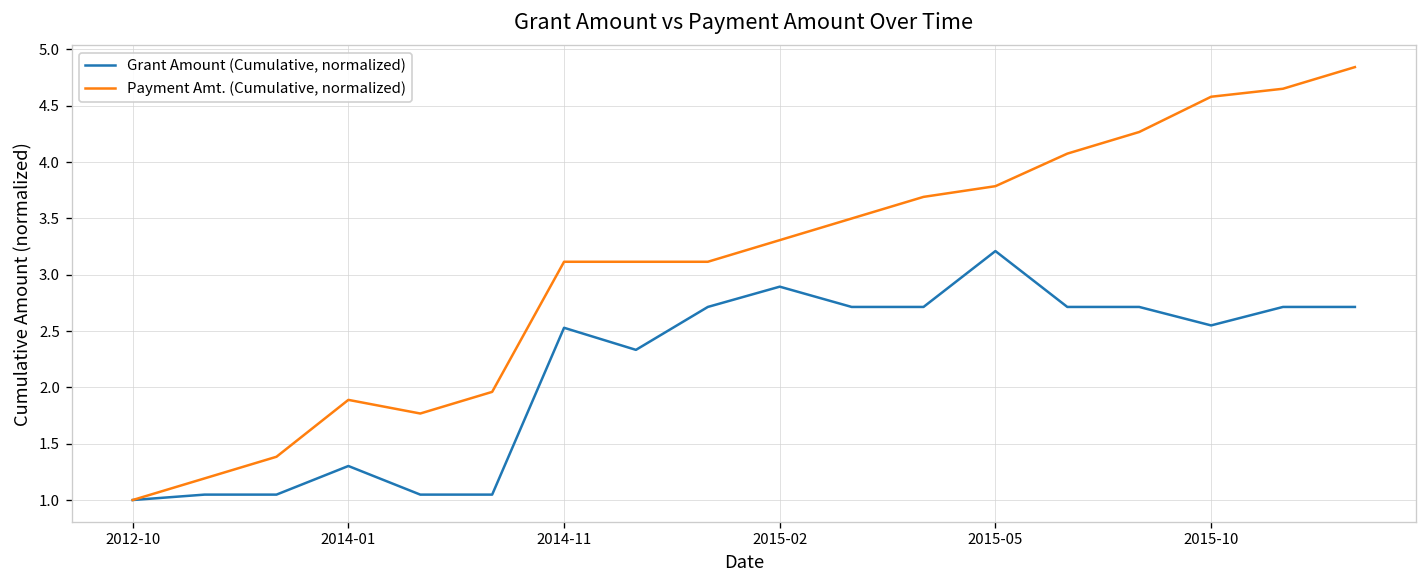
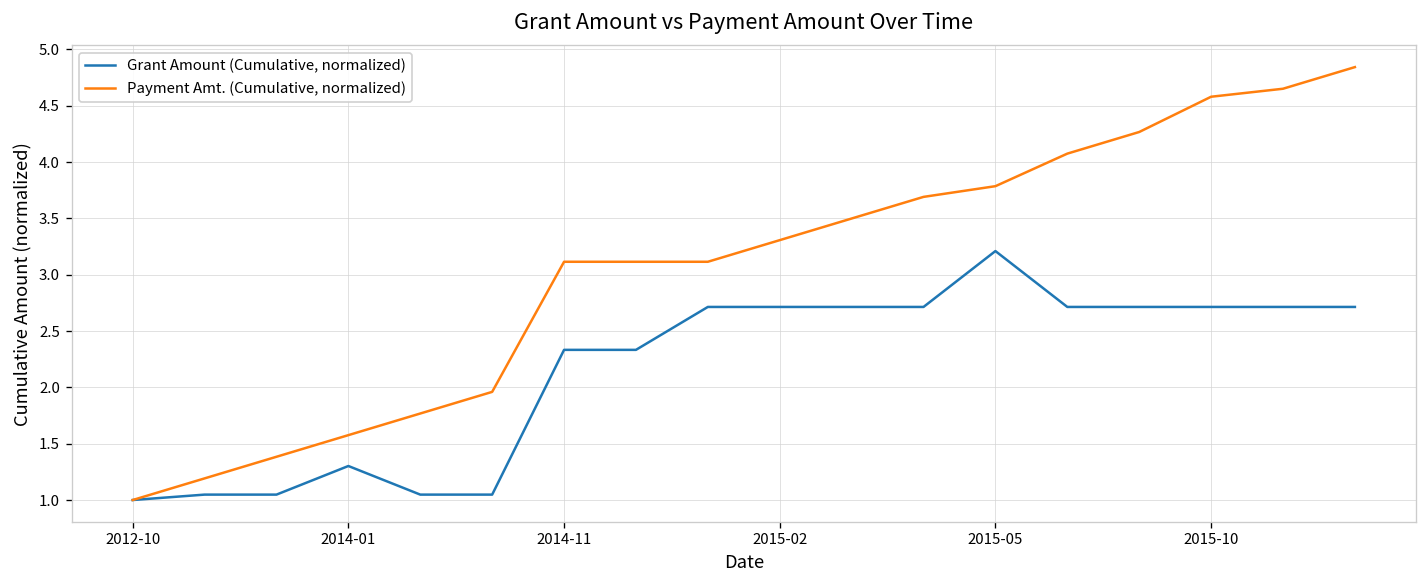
Payment Amt. (Cumulative, normalized), 2014-01: 1.9 -> 1.6
Grant Amount (Cumulative, normalized), 2014-11: 2.5 -> 2.3
Grant Amount (Cumulative, normalized), 2015-02: 2.9 -> 2.7
Grant Amount (Cumulative, normalized), 2015-10: 2.6 -> 2.7
